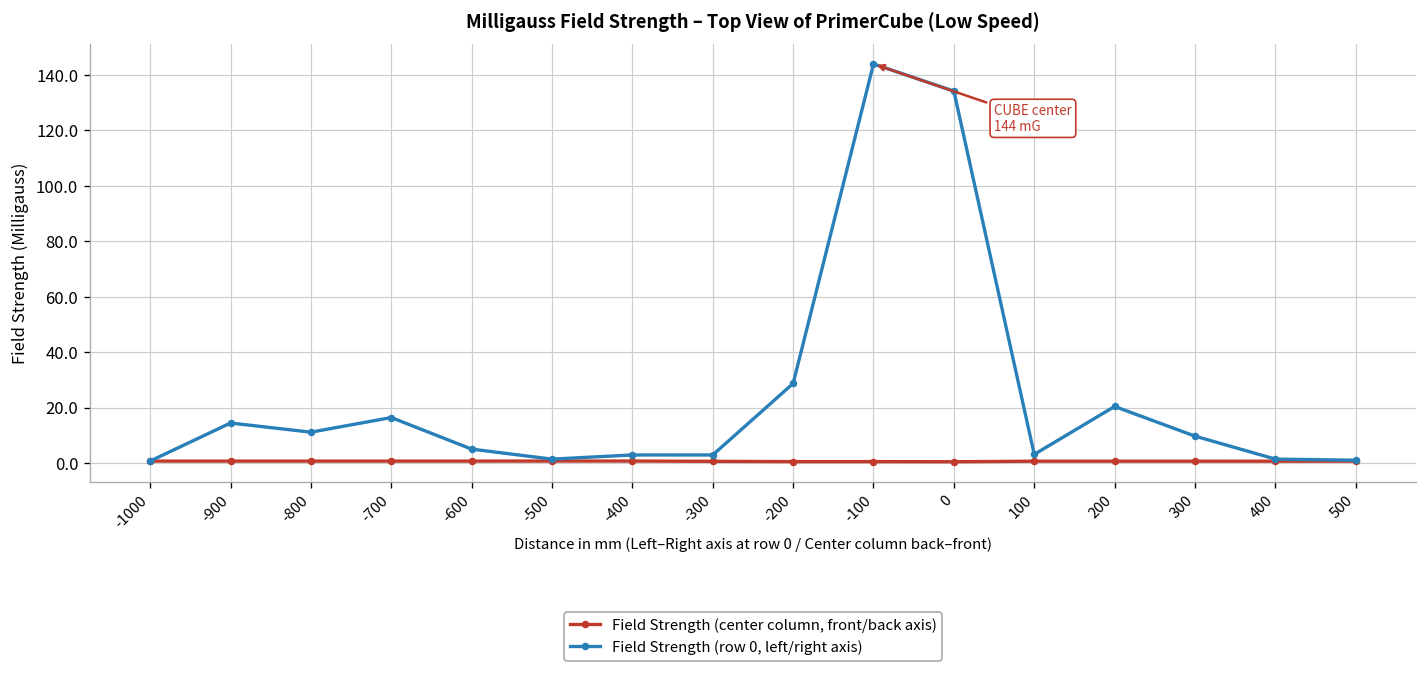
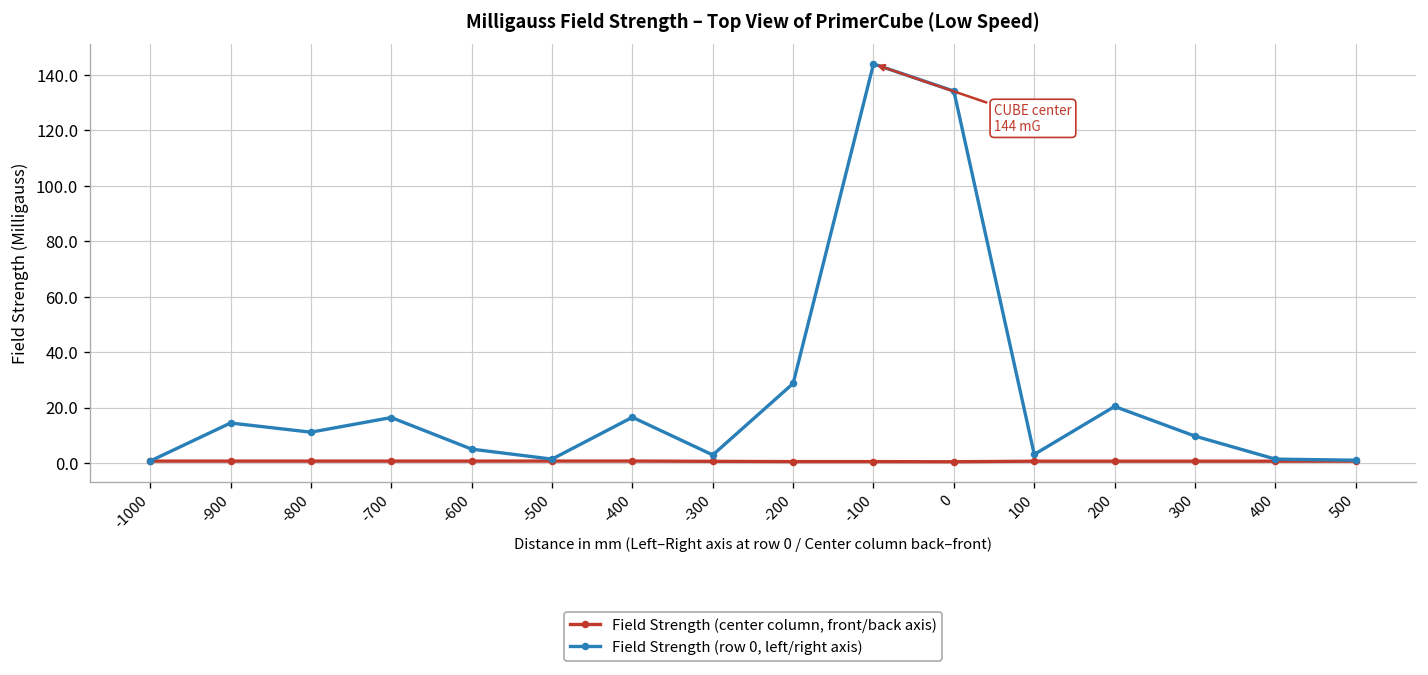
Field Strength (row 0, left/right axis), -400: 3 -> 17
